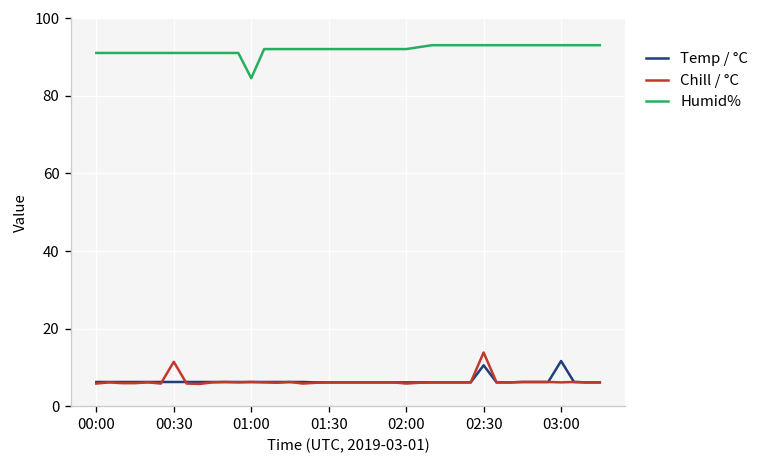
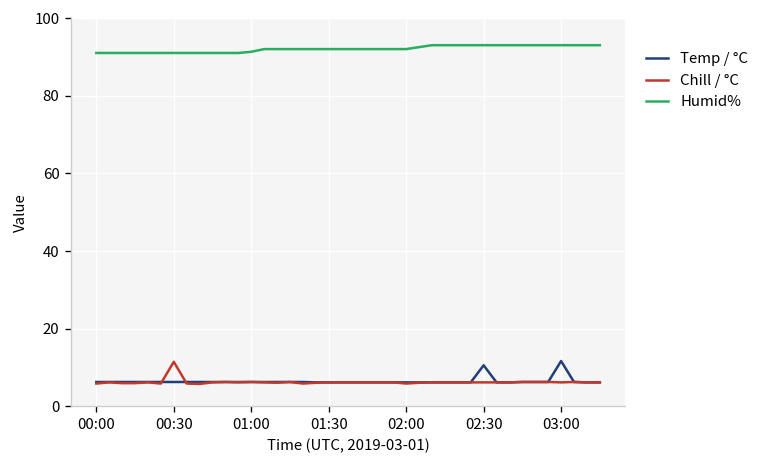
Humid%, 01:00: 85 -> 91
Chill / °C, 02:30: 14 -> 6
